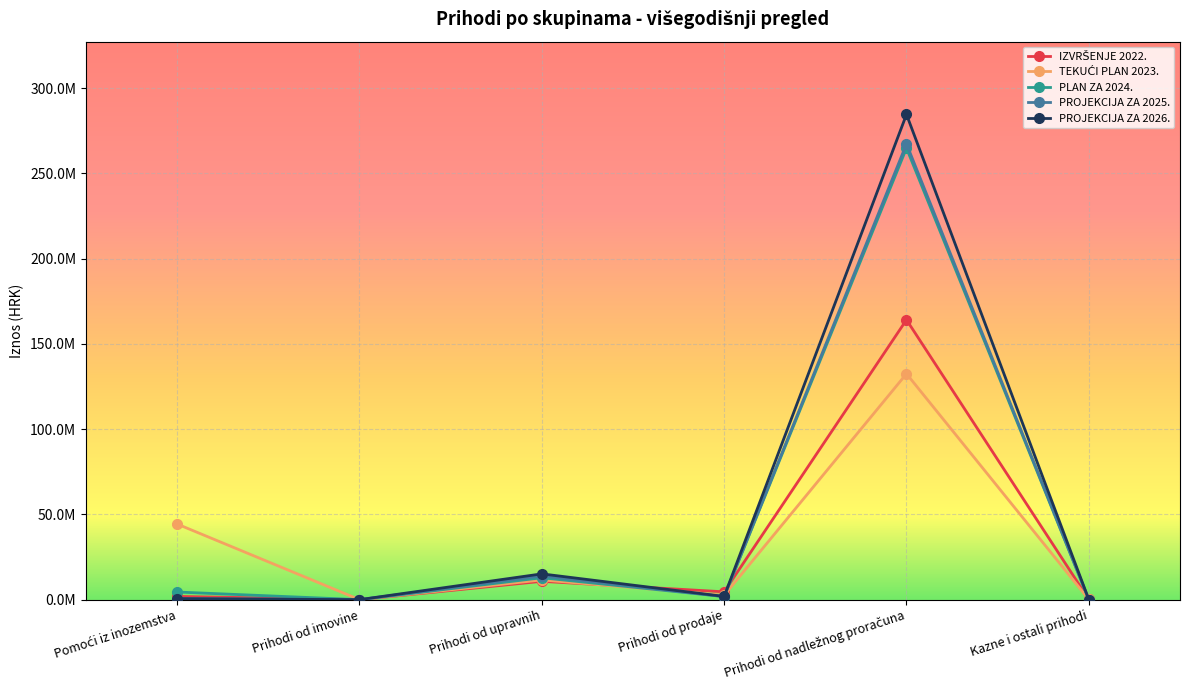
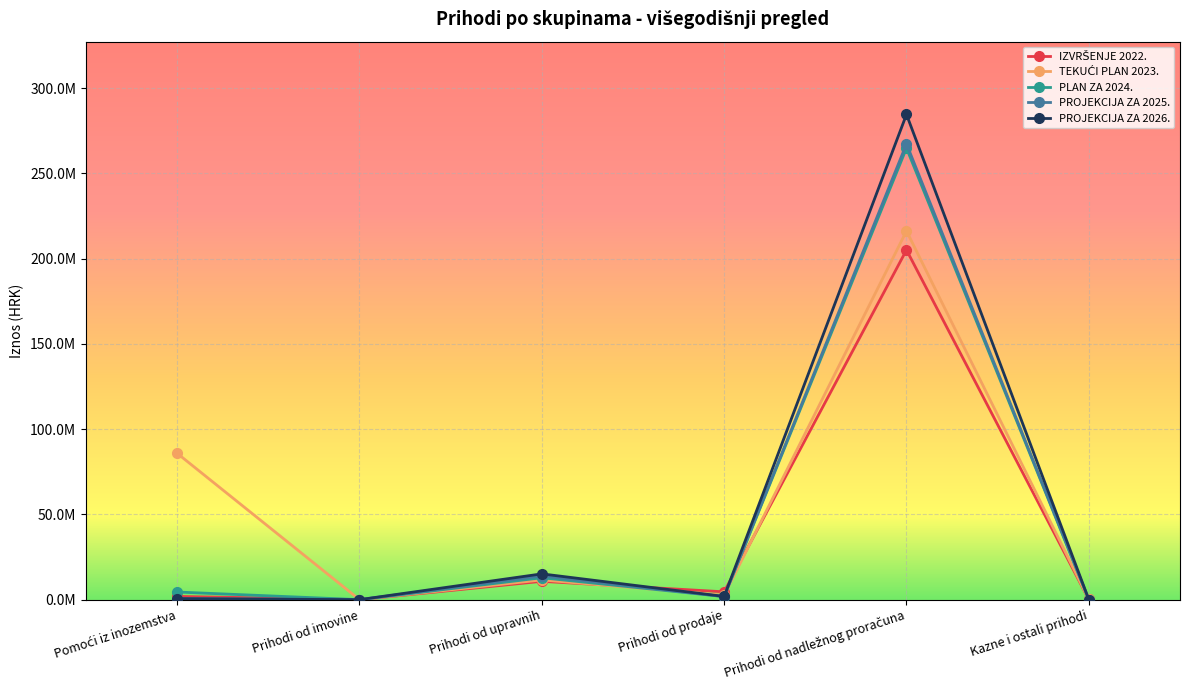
TEKUĆI PLAN 2023., Pomoći iz inozemstva: 44000000 -> 86000000
IZVRŠENJE 2022., Prihodi od nadležnog proračuna: 164000000 -> 205000000
TEKUĆI PLAN 2023., Prihodi od nadležnog proračuna: 132000000 -> 216000000
